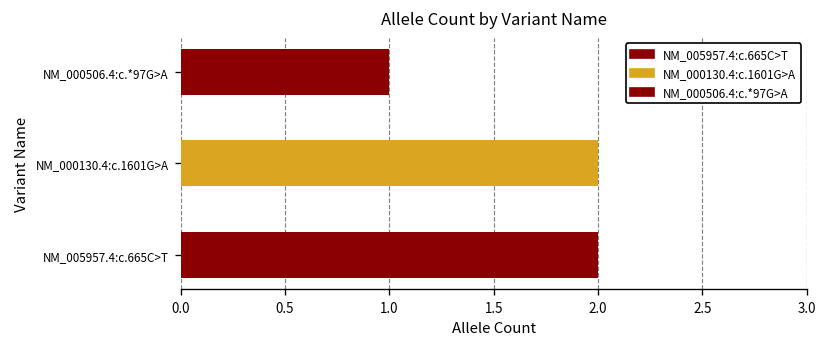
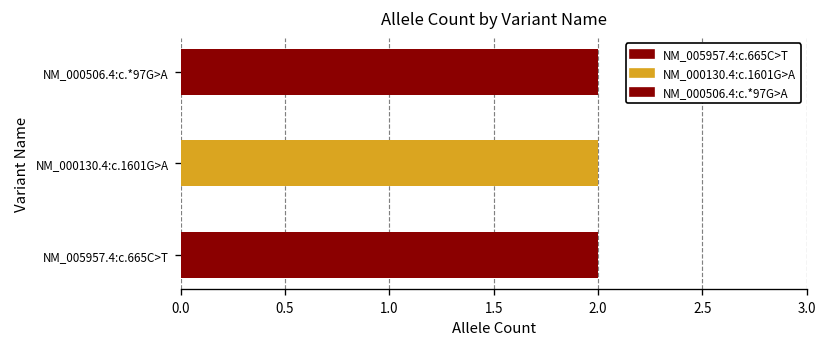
NM_000506.4:c.*97G>A: 1 -> 2
